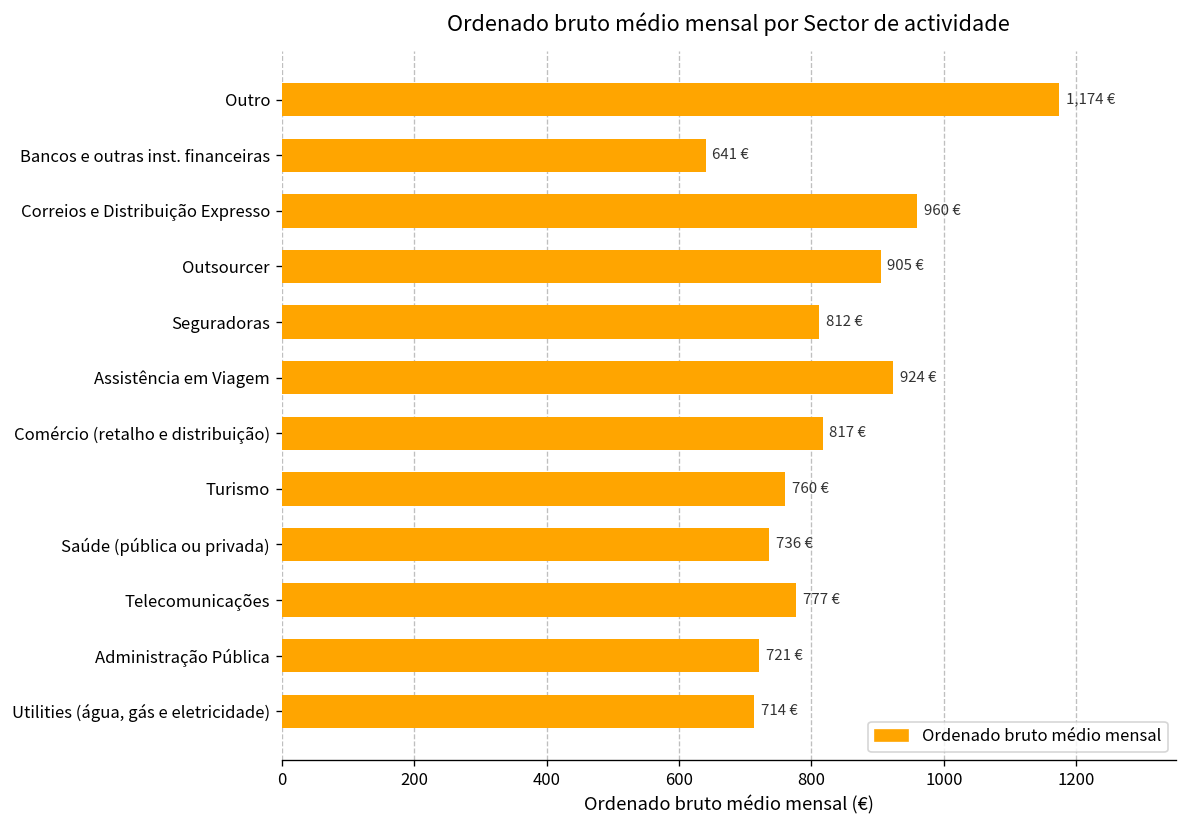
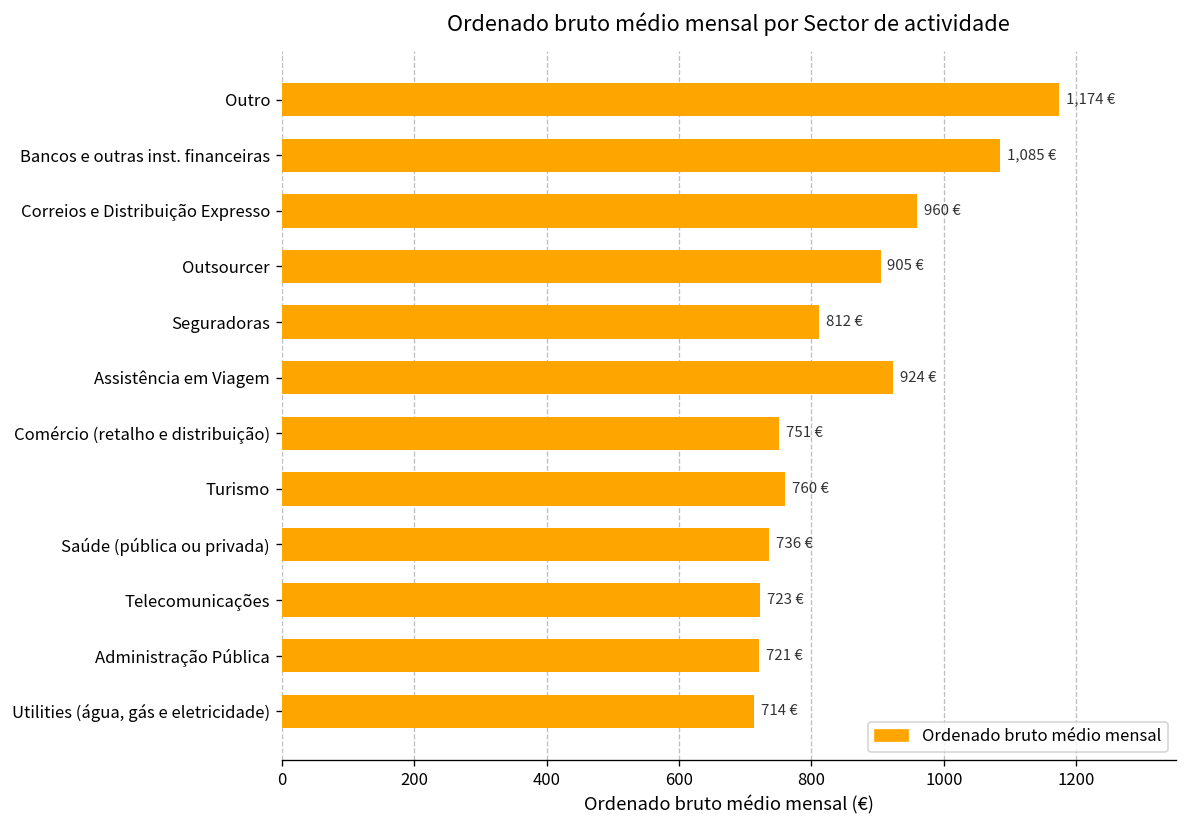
Bancos e outras inst. financeiras: 641 -> 1,085
Comércio (retalho e distribuição): 817 -> 751
Telecomunicações: 777 -> 723
